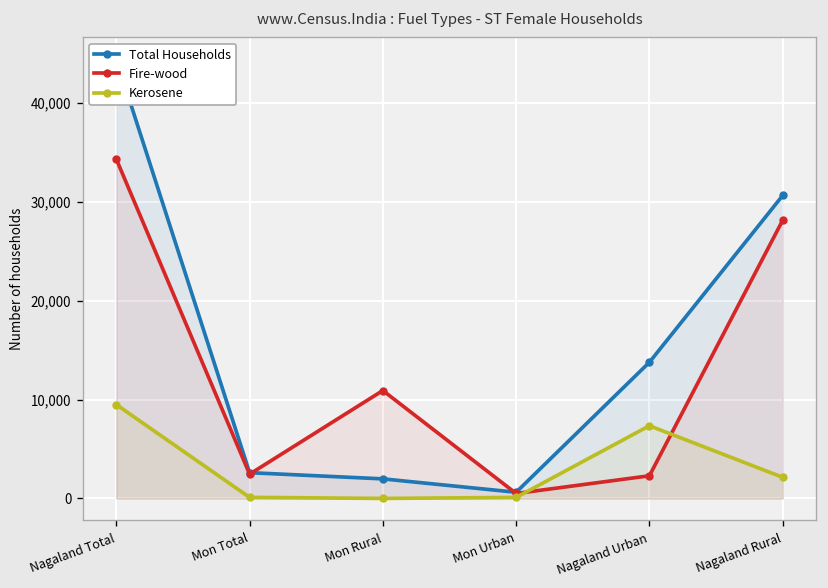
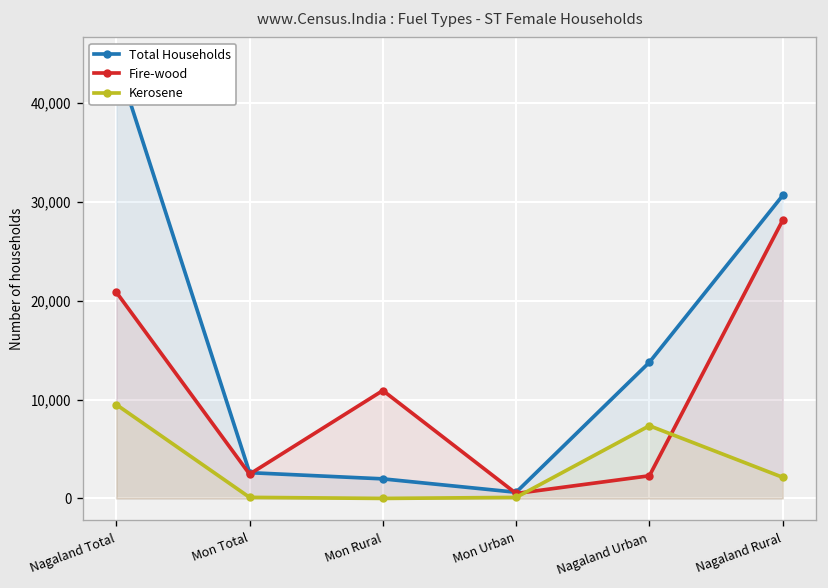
Fire-wood, Nagaland Total: 34,000 -> 21,000
